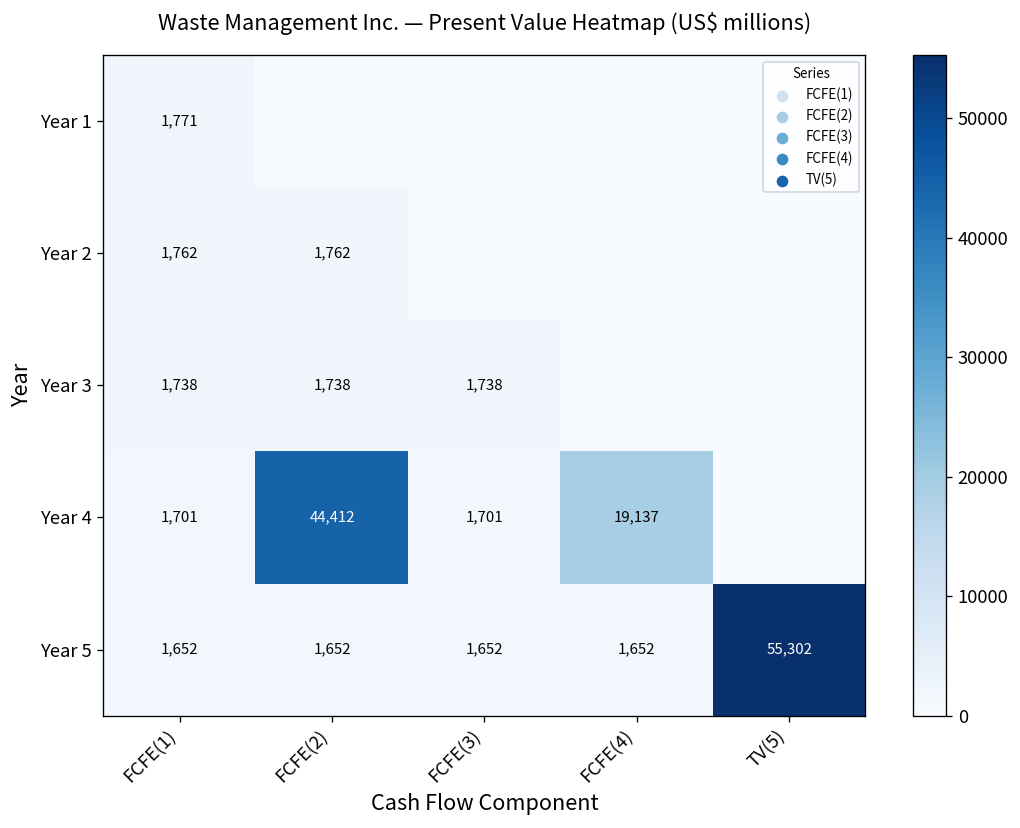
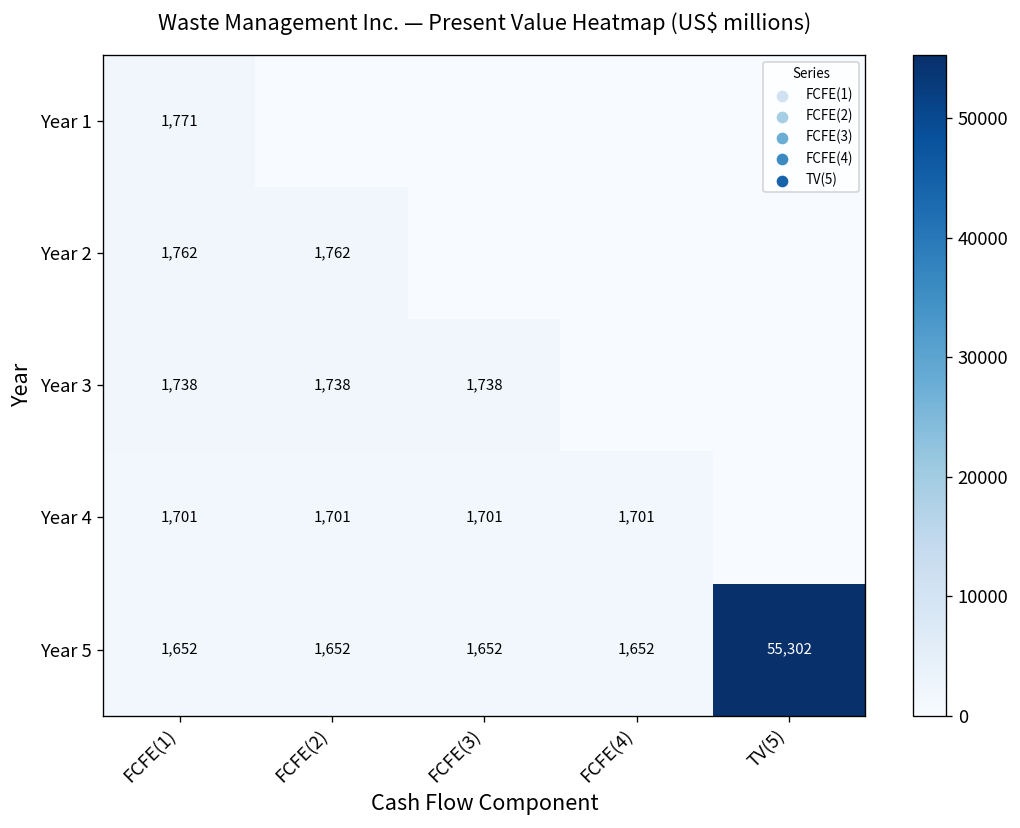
Year 4, FCFE(2): 44,412 -> 1,701
Year 4, FCFE(4): 19,137 -> 1,701
